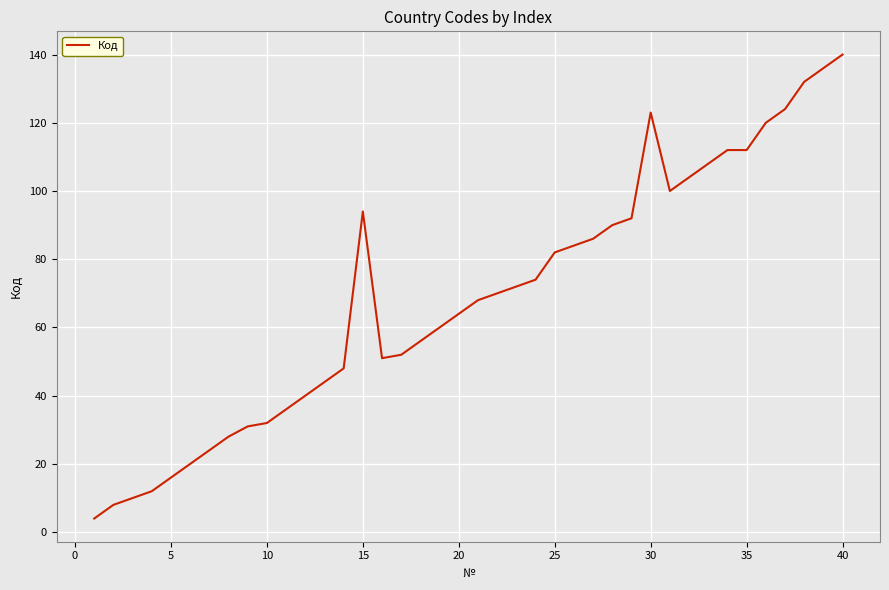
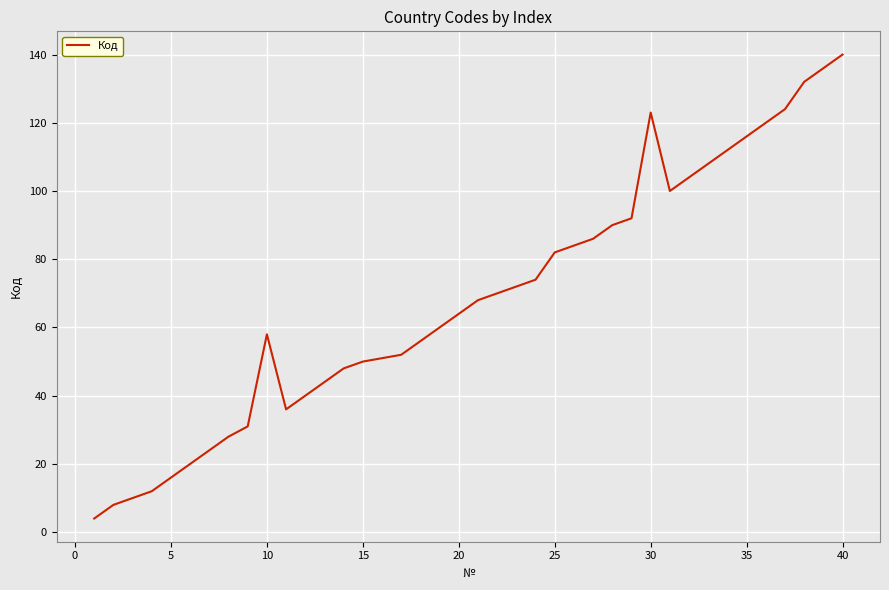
10: 32 -> 58
15: 94 -> 50
35: 112 -> 116
